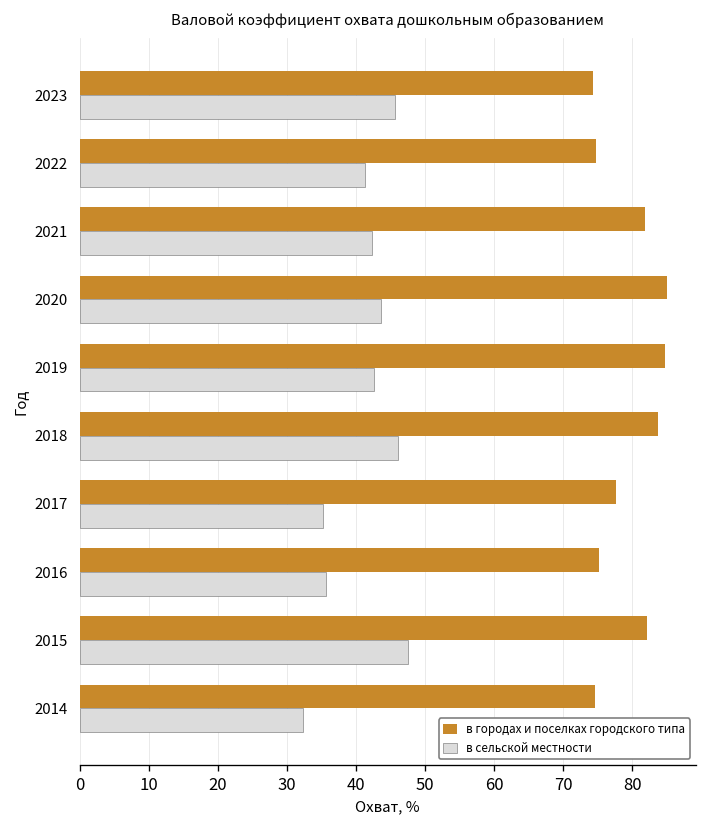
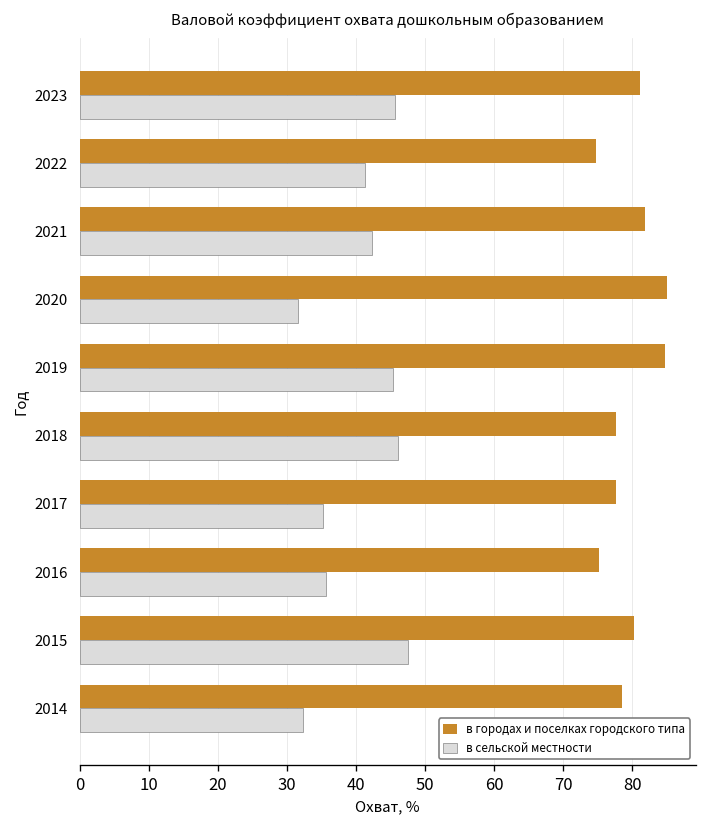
в городах и поселках городского типа, 2023: 74 -> 81
в сельской местности, 2020: 44 -> 32
в сельской местности, 2019: 43 -> 45
в городах и поселках городского типа, 2018: 84 -> 78
в городах и поселках городского типа, 2015: 82 -> 80
в городах и поселках городского типа, 2014: 75 -> 79
